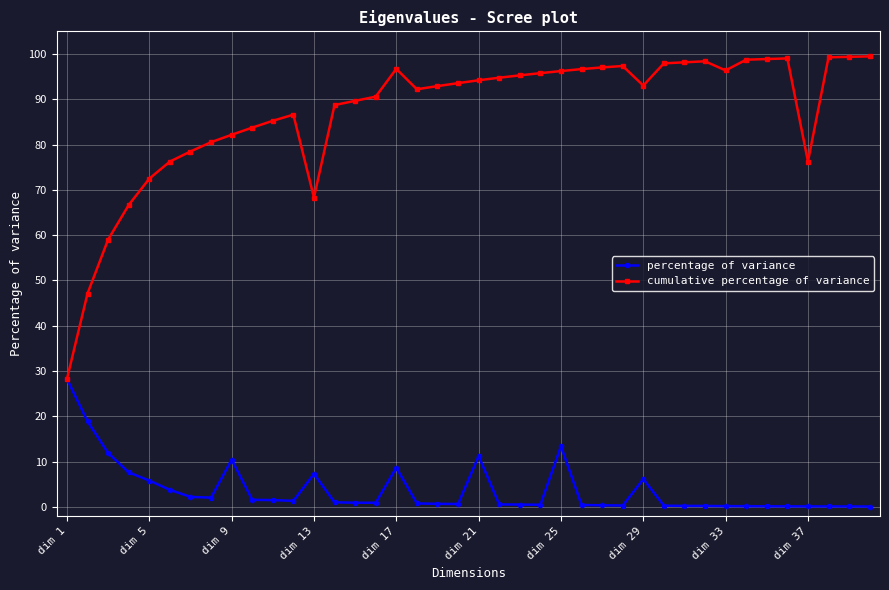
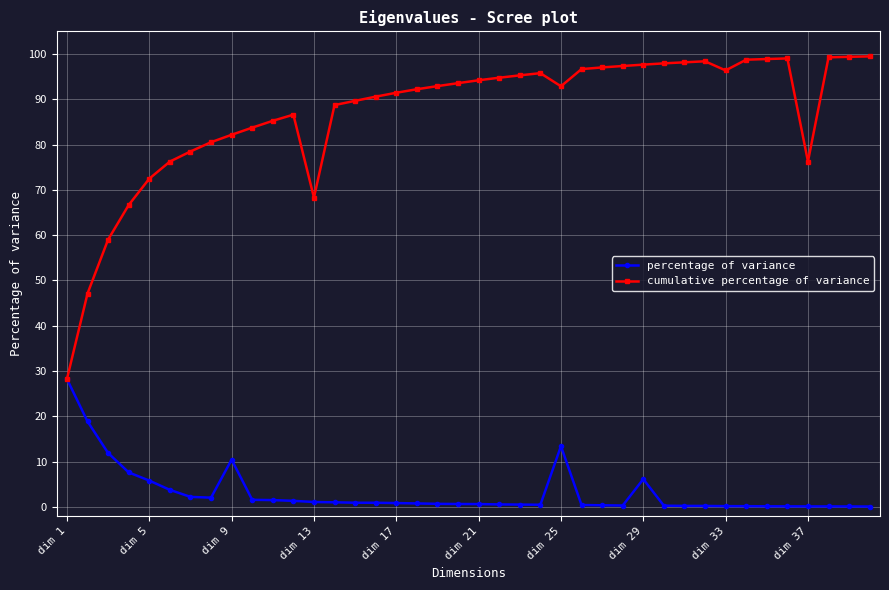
percentage of variance, dim 13: 7 -> 1
percentage of variance, dim 17: 9 -> 1
cumulative percentage of variance, dim 17: 97 -> 91
percentage of variance, dim 21: 11 -> 1
cumulative percentage of variance, dim 25: 96 -> 93
cumulative percentage of variance, dim 29: 93 -> 98
